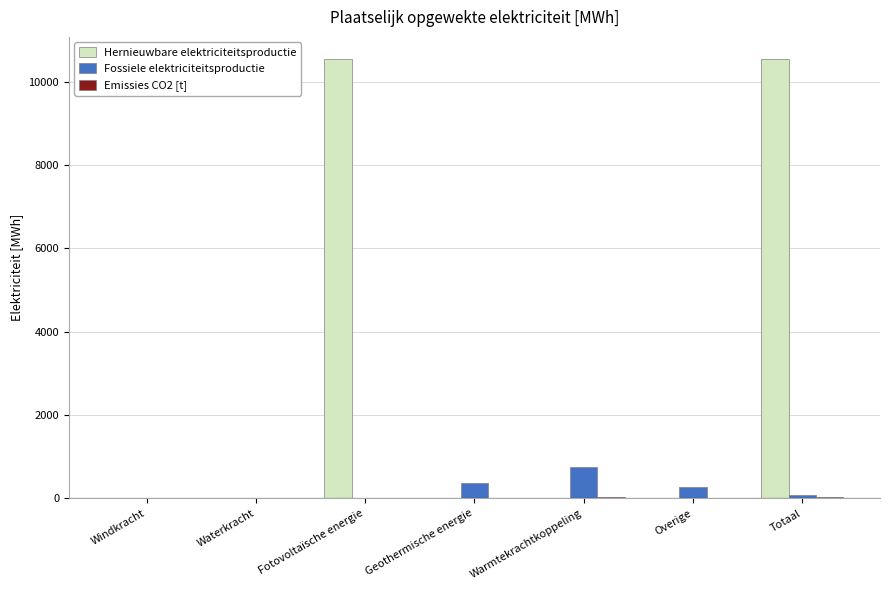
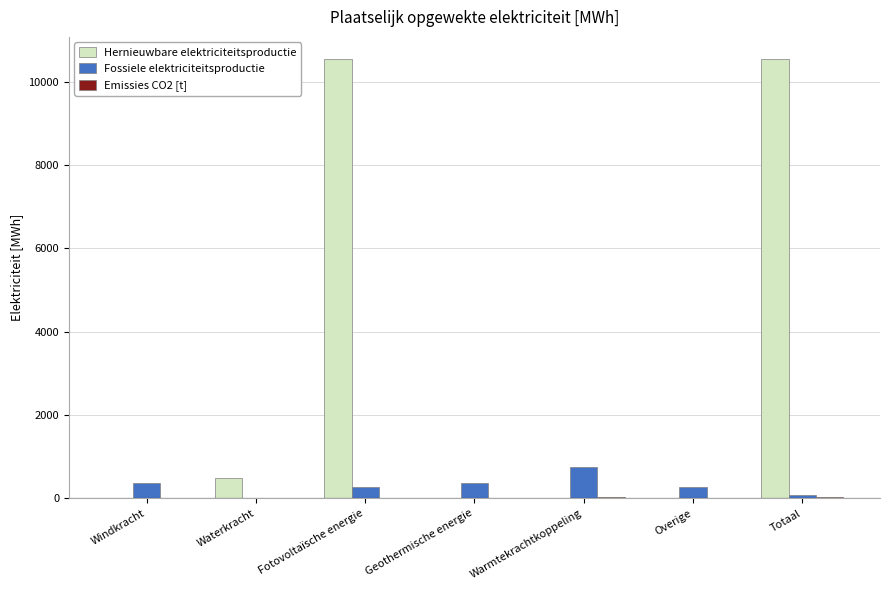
Fossiele elektriciteitsproductie, Windkracht: 0 -> 400
Hernieuwbare elektriciteitsproductie, Waterkracht: 0 -> 500
Fossiele elektriciteitsproductie, Fotovoltaïsche energie: 0 -> 300
